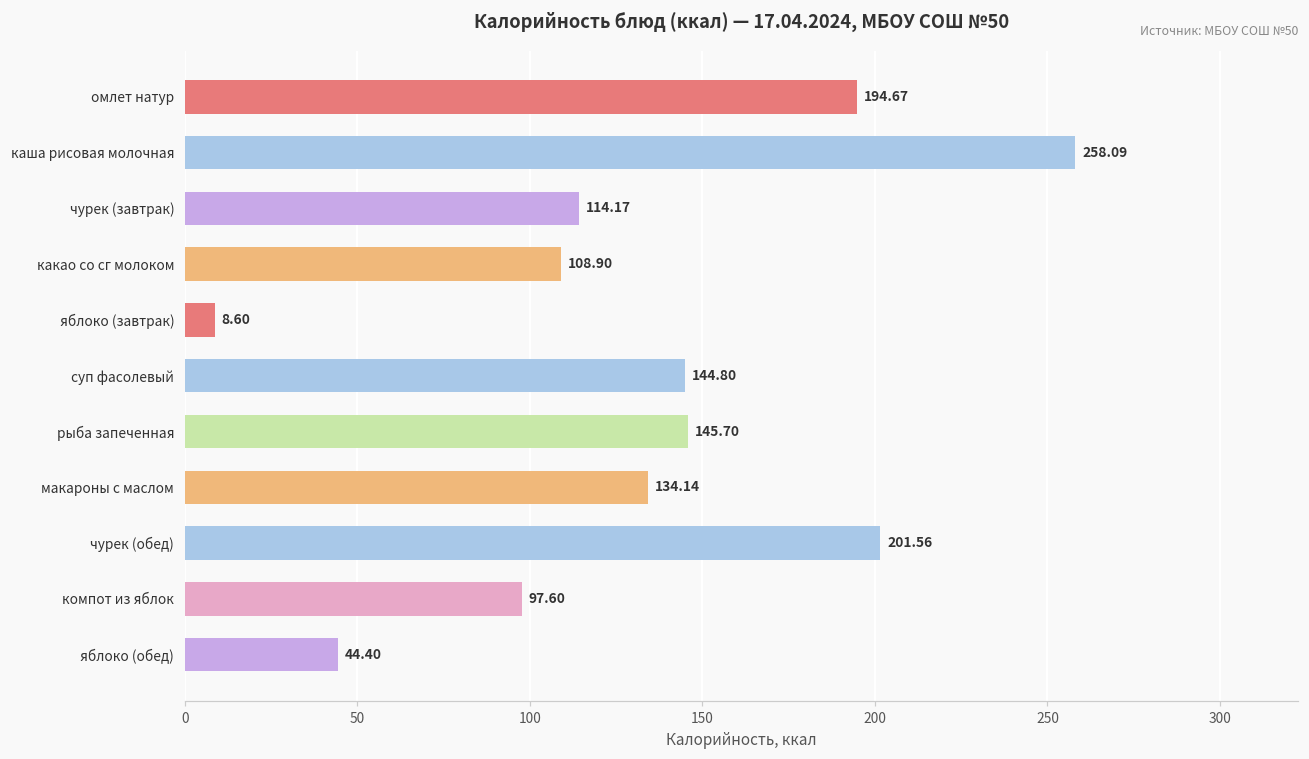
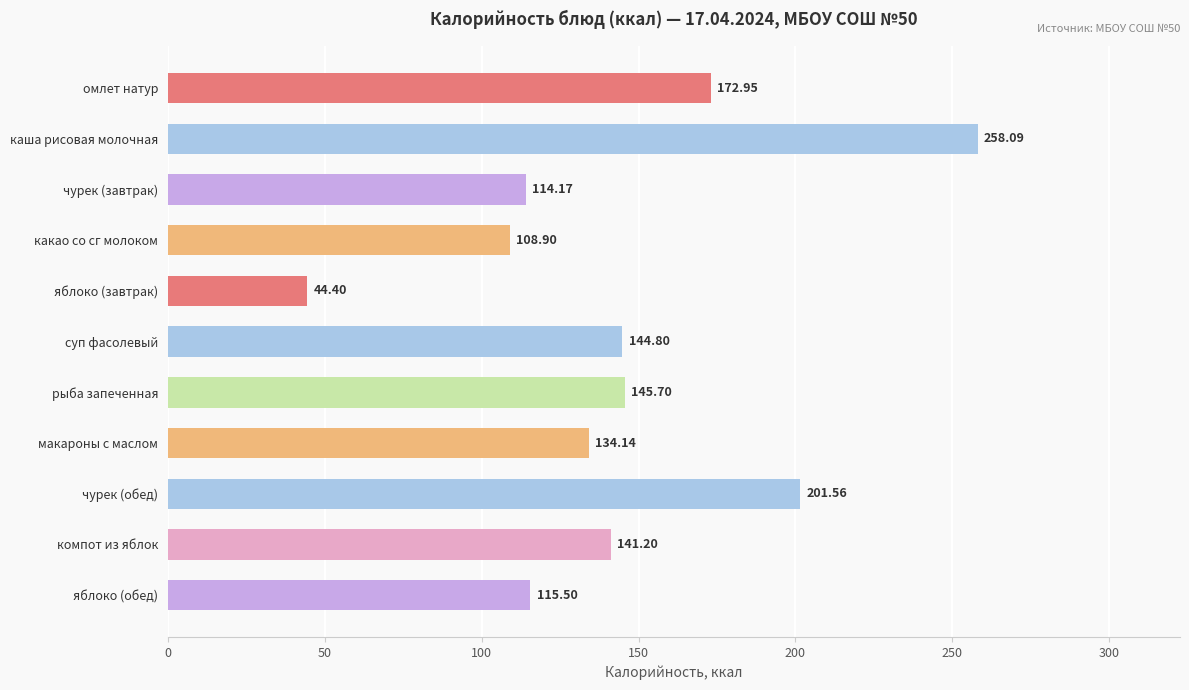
омлет натур: 194.67 -> 172.95
яблоко (завтрак): 8.60 -> 44.40
компот из яблок: 97.60 -> 141.20
яблоко (обед): 44.40 -> 115.50
